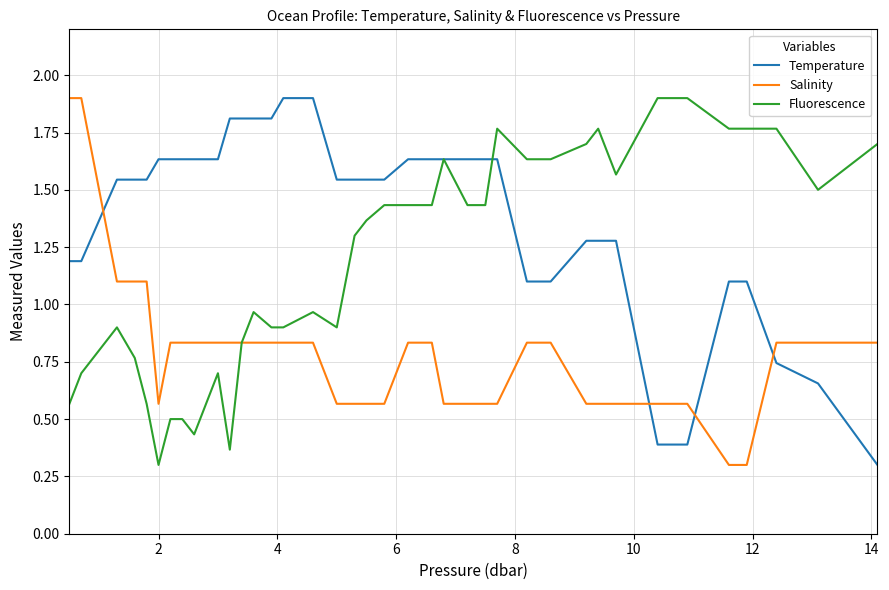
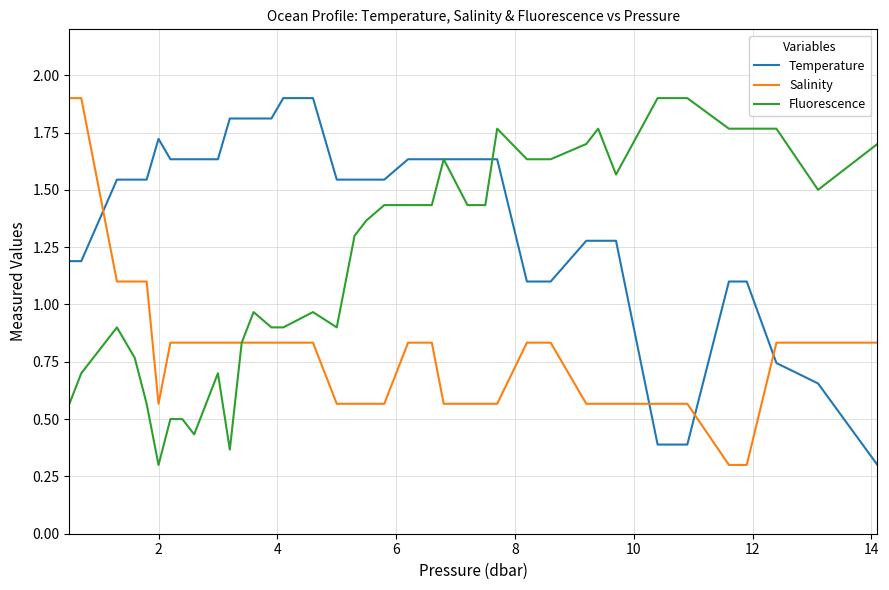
Temperature, 2: 1.63 -> 1.72
